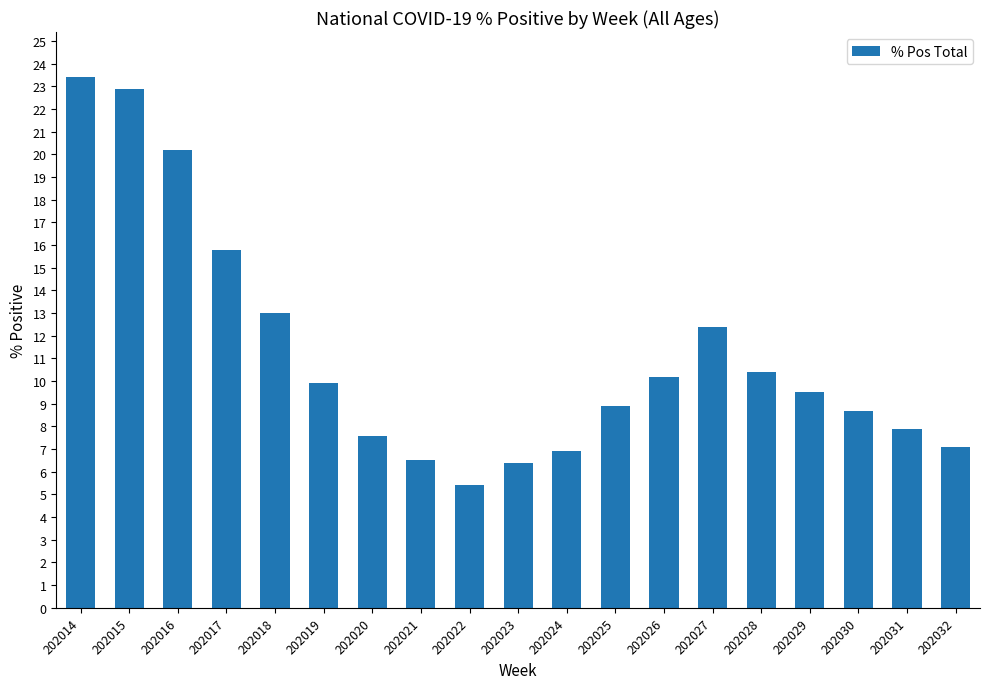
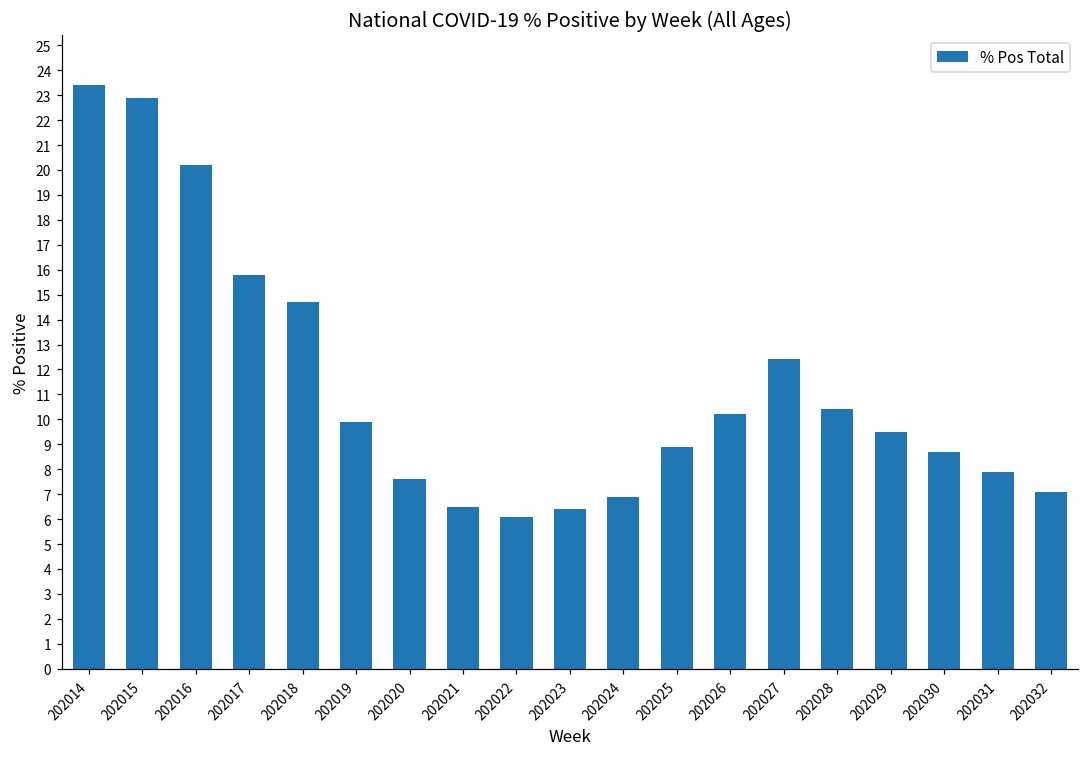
202018: 13.0 -> 14.7
202022: 5.4 -> 6.1
